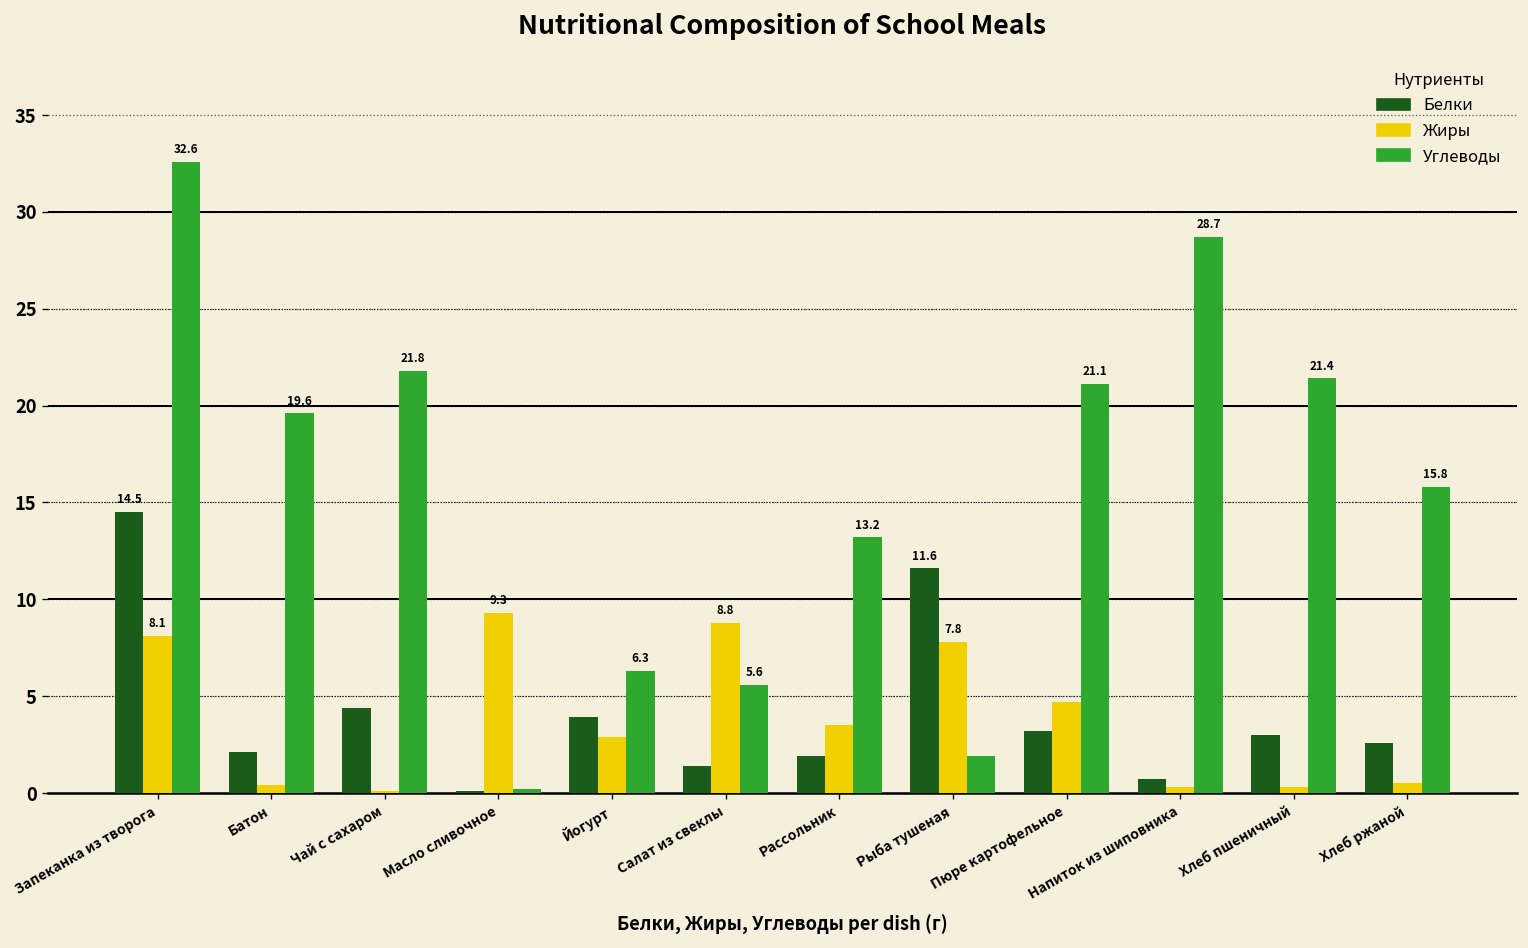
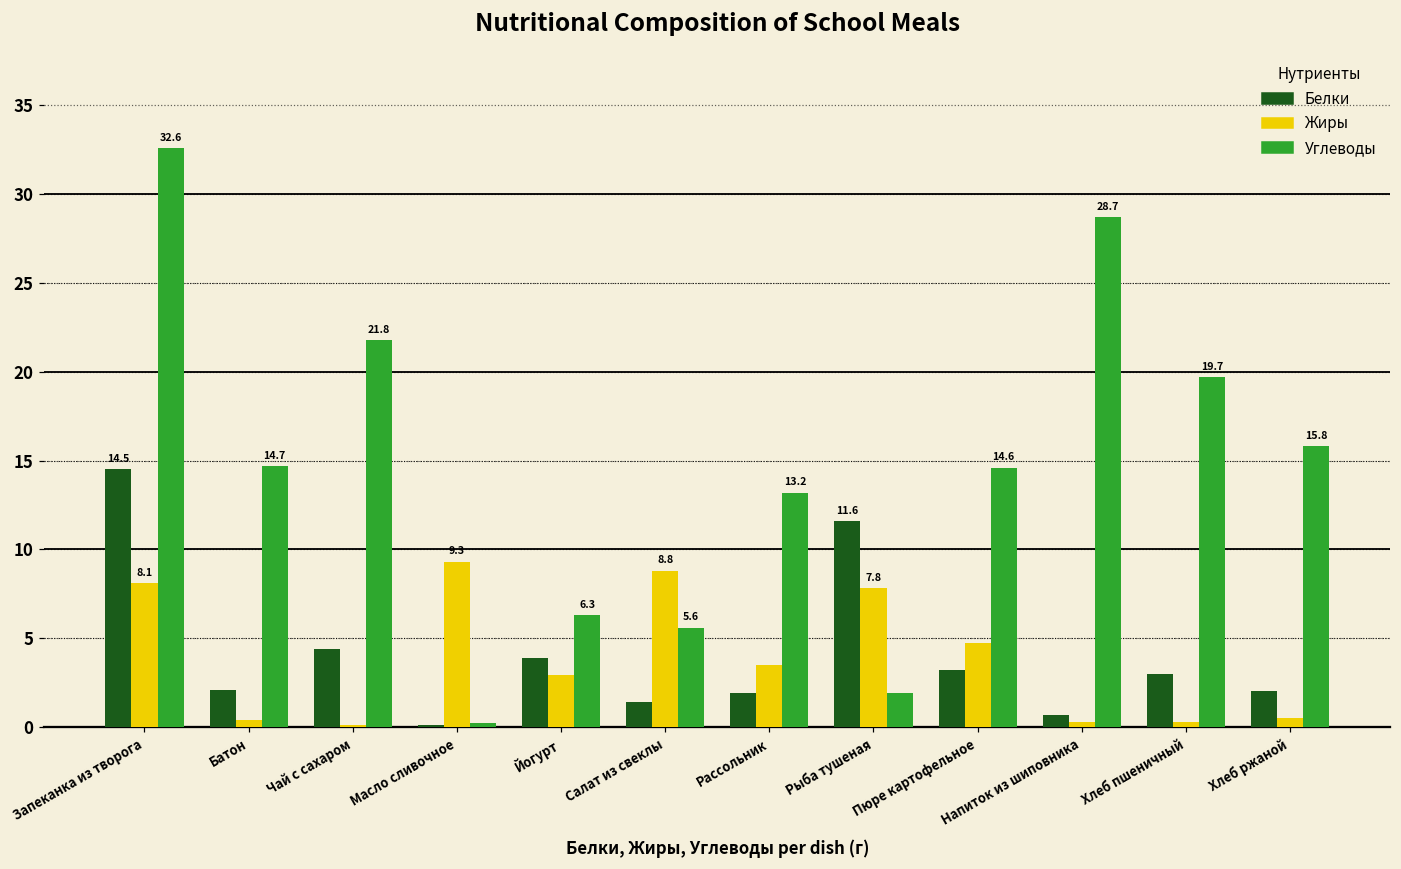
Углеводы, Батон: 19.6 -> 14.7
Углеводы, Пюре картофельное: 21.1 -> 14.6
Углеводы, Хлеб пшеничный: 21.4 -> 19.7
Белки, Хлеб ржаной: 2.6 -> 2.0
